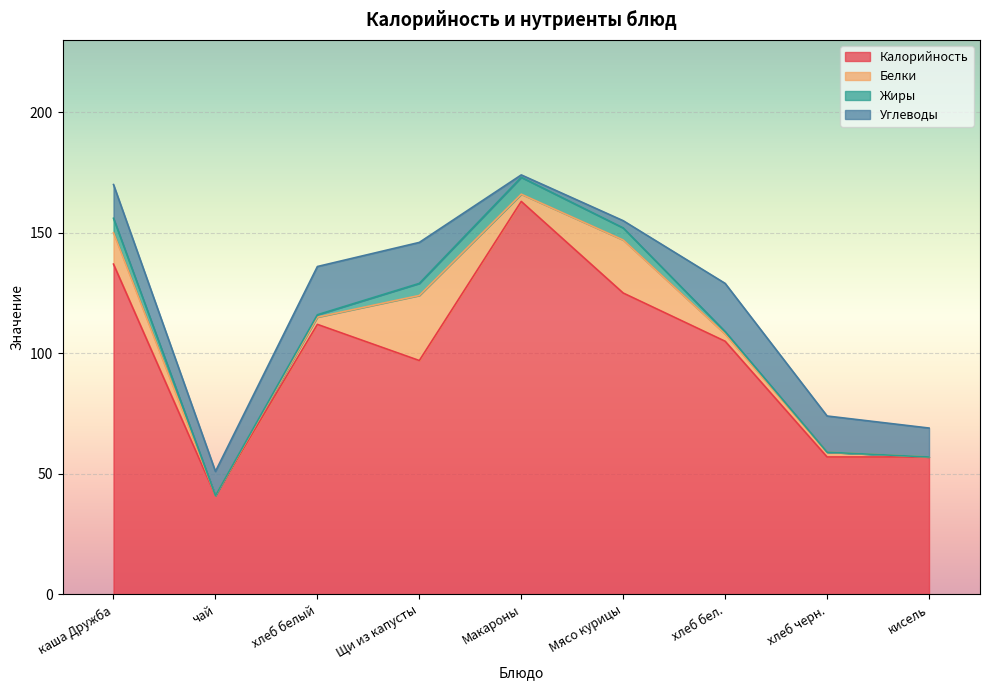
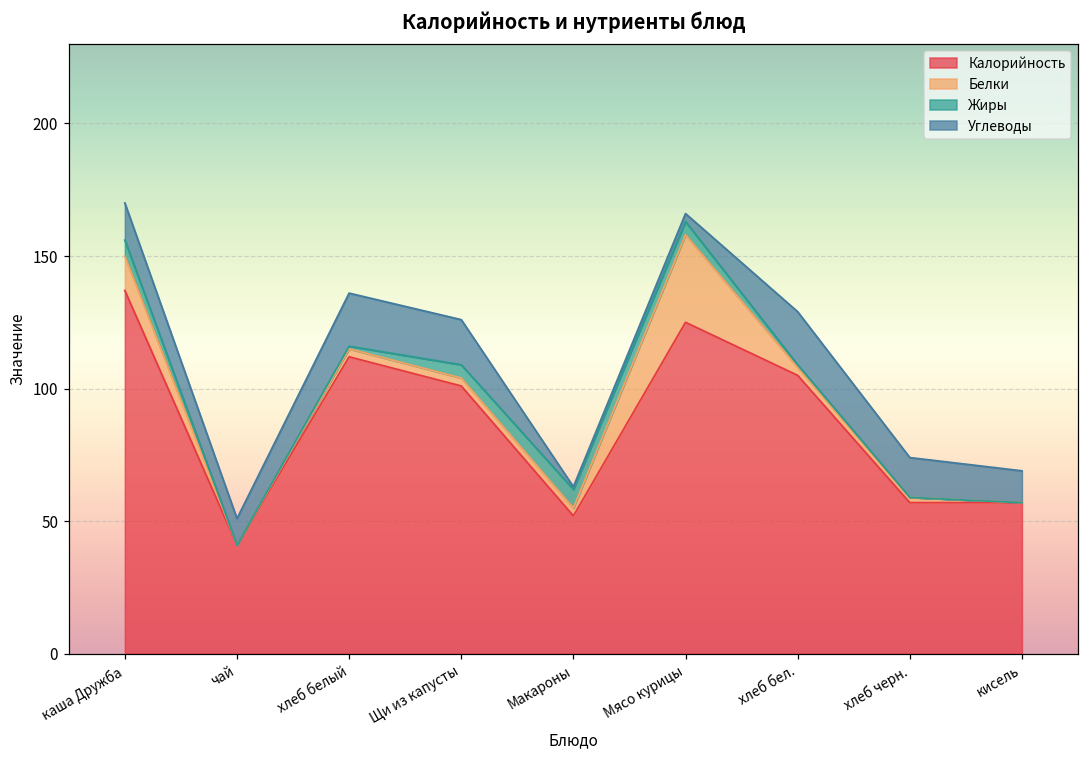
Калорийность, Щи из капусты: 97 -> 101
Белки, Щи из капусты: 27 -> 3
Калорийность, Макароны: 163 -> 52
Белки, Мясо курицы: 22 -> 33
